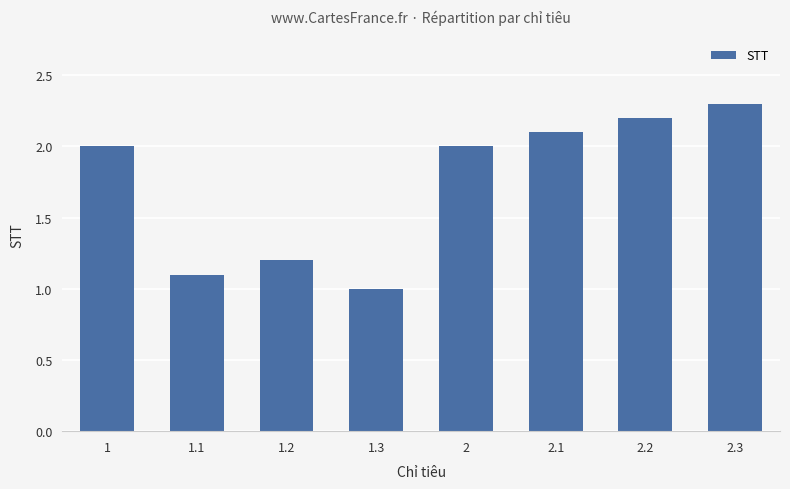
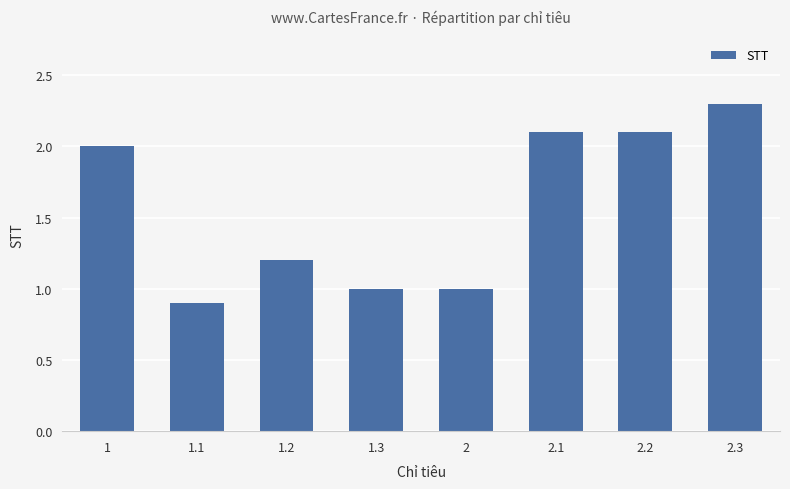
1.1: 1.1 -> 0.9
2: 2 -> 1
2.2: 2.2 -> 2.1
